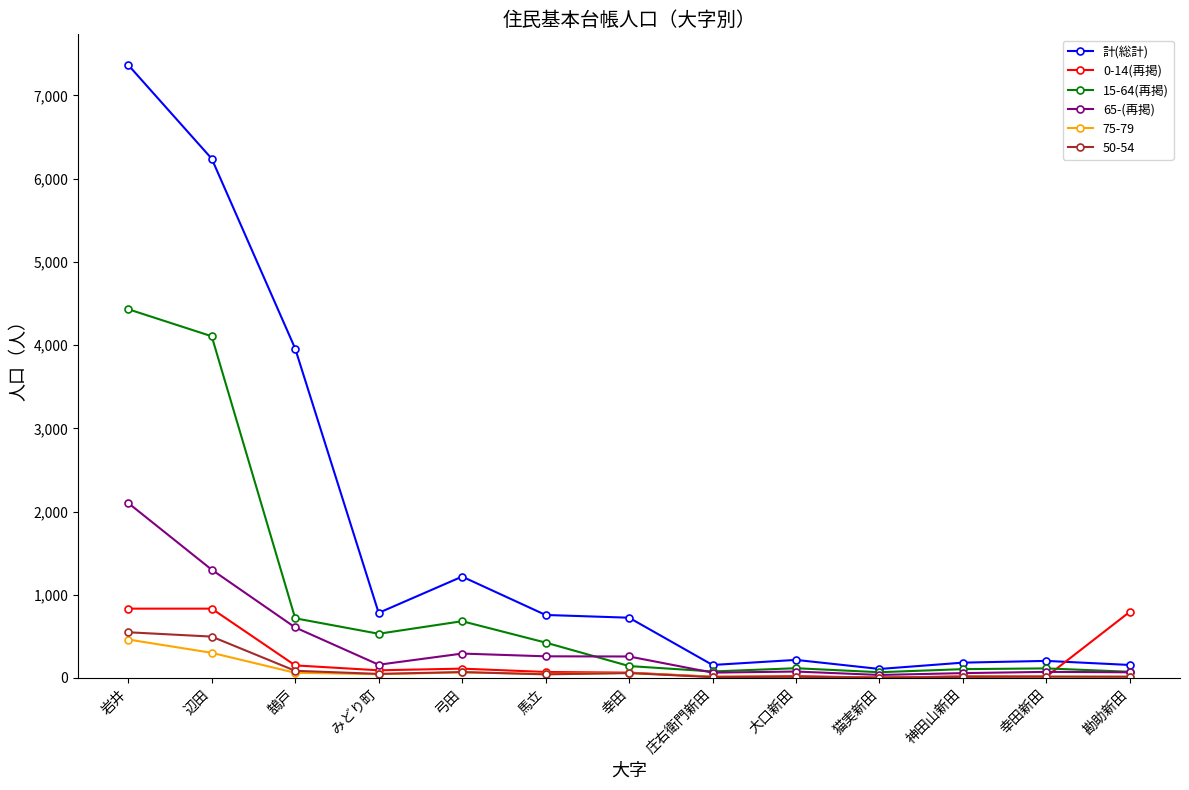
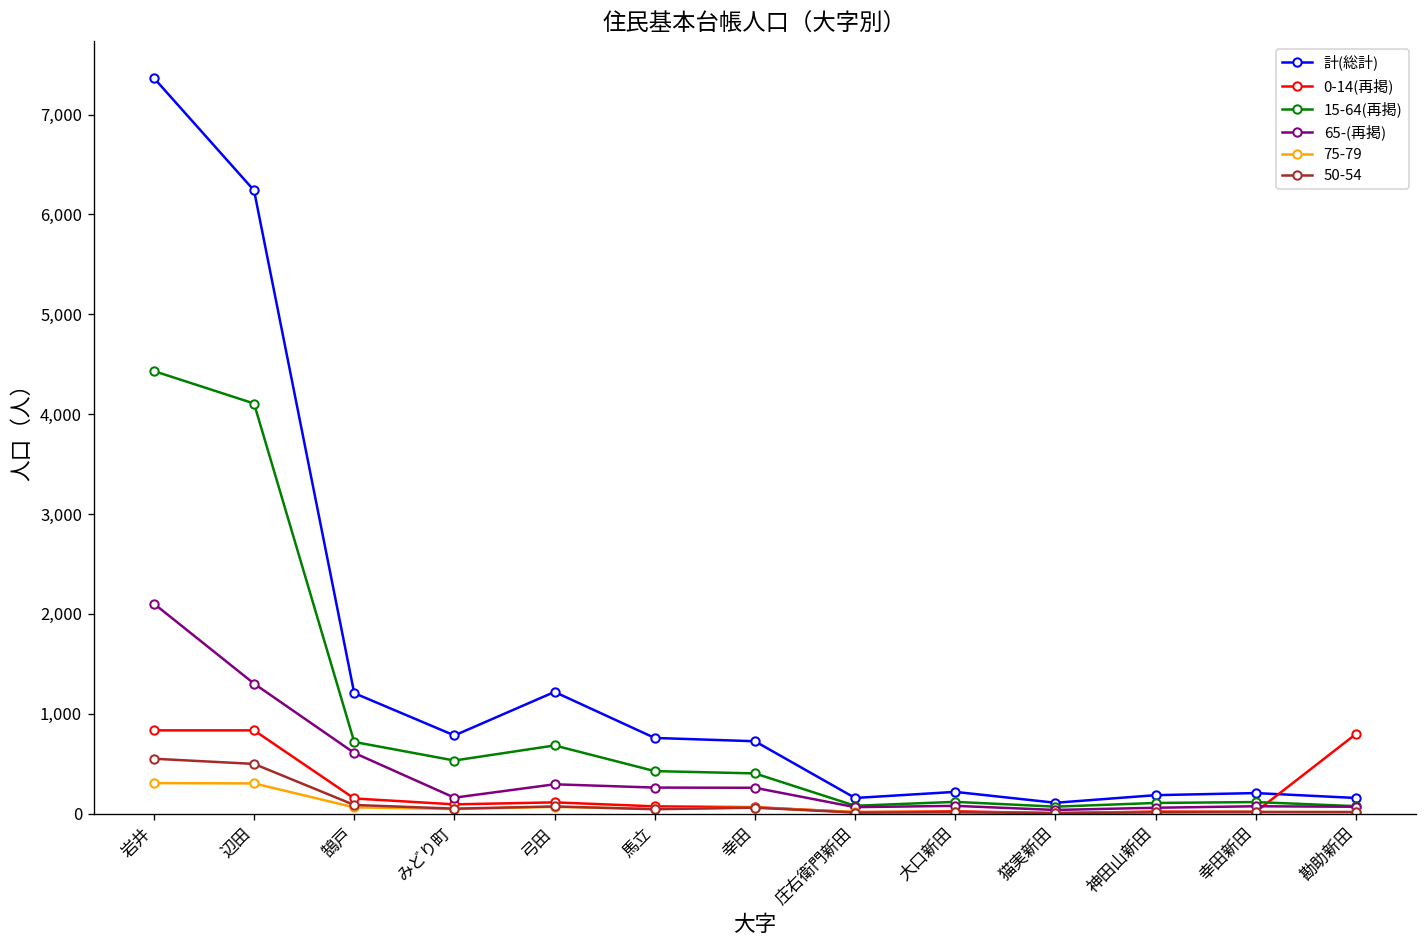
75-79, 岩井: 500 -> 300
計(総計), 鵠戸: 4,000 -> 1,200
15-64(再掲), 幸田: 100 -> 400
